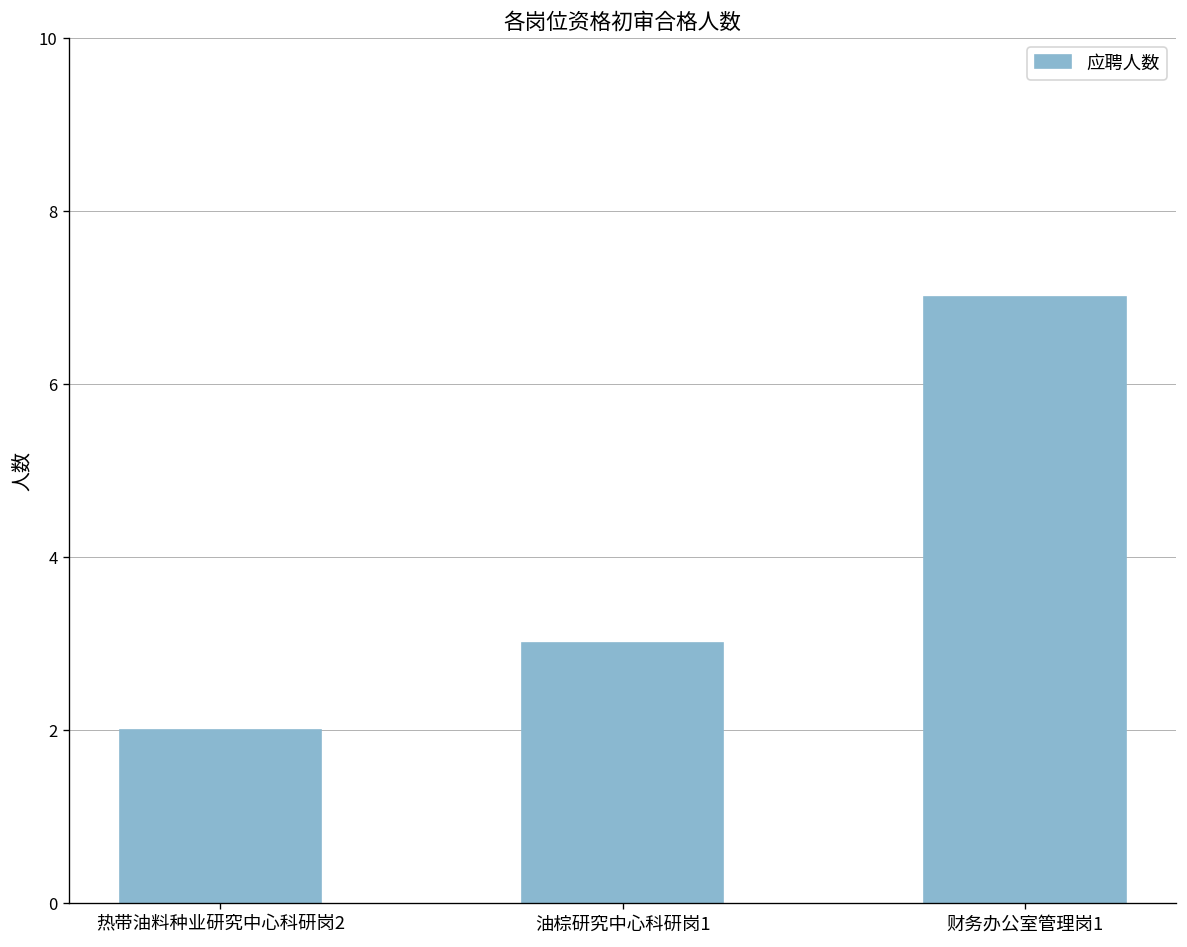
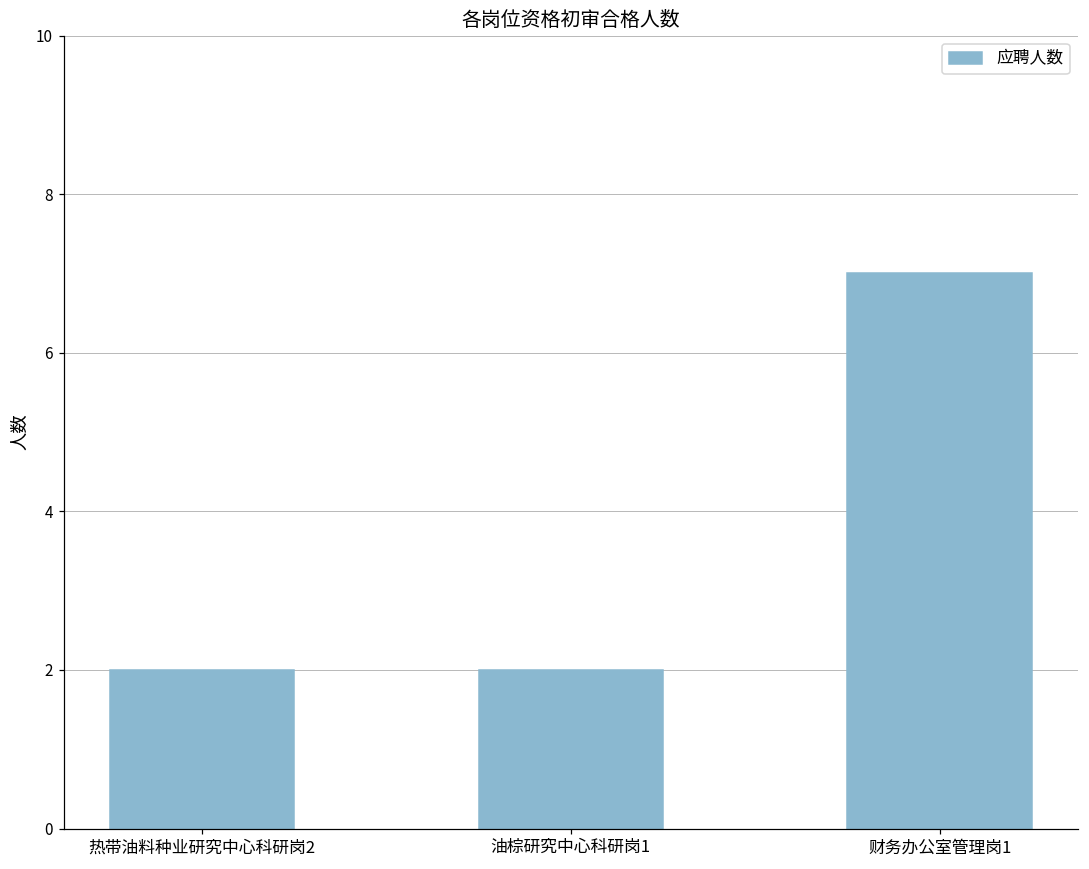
油棕研究中心科研岗1: 3 -> 2
